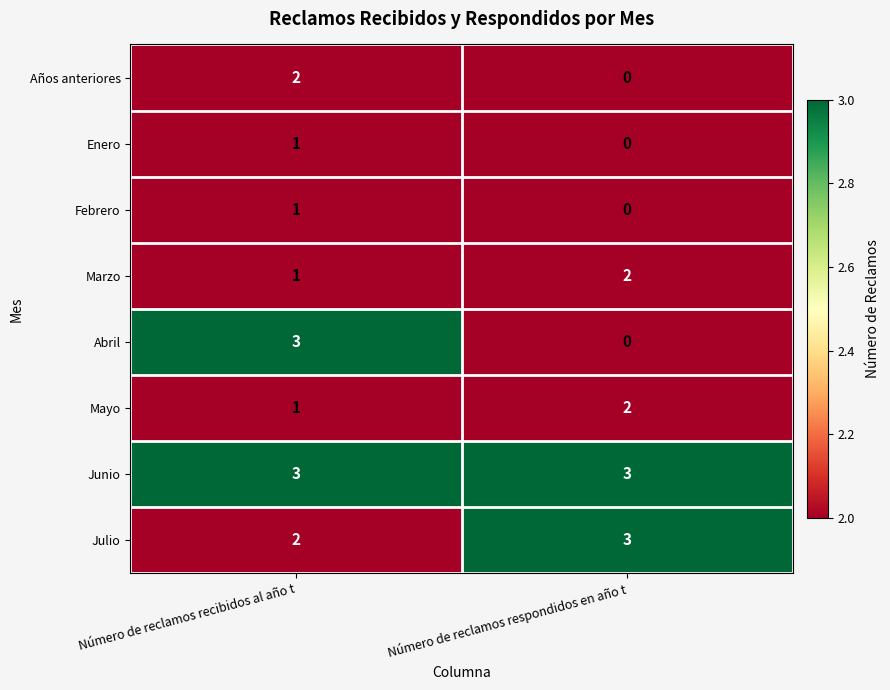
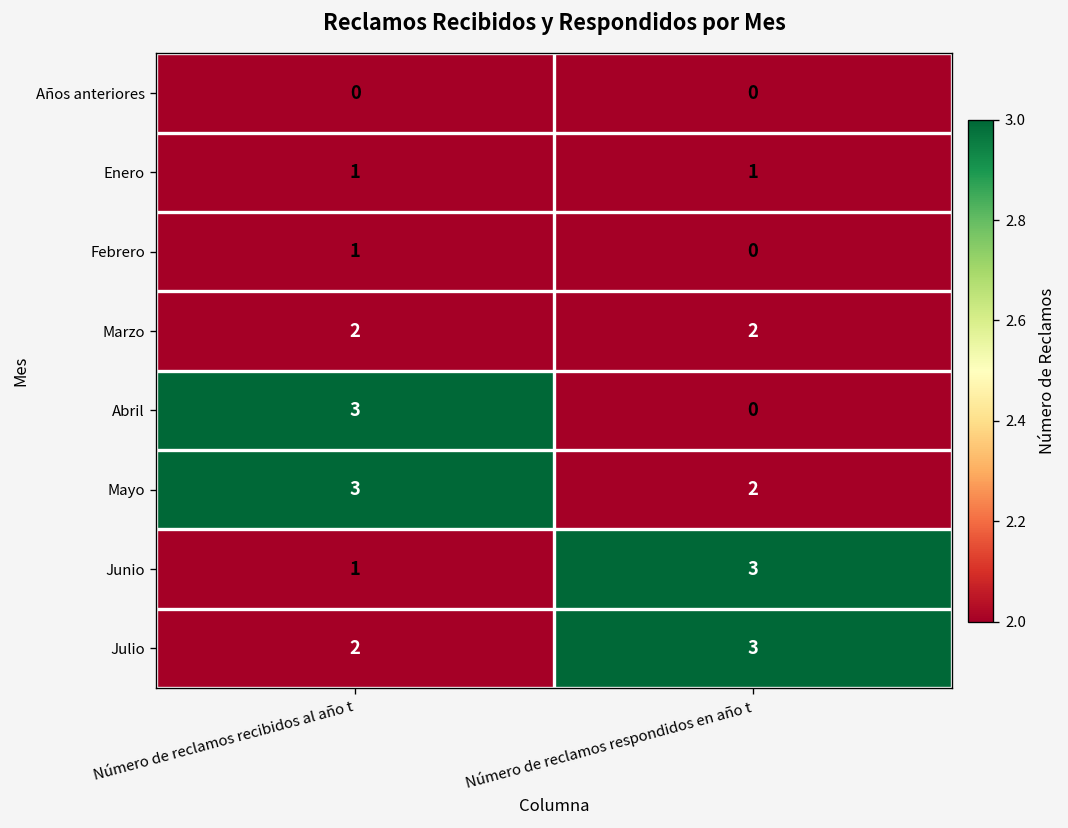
Años anteriores, Número de reclamos recibidos al año t: 2 -> 0
Enero, Número de reclamos respondidos en año t: 0 -> 1
Marzo, Número de reclamos recibidos al año t: 1 -> 2
Mayo, Número de reclamos recibidos al año t: 1 -> 3
Junio, Número de reclamos recibidos al año t: 3 -> 1
